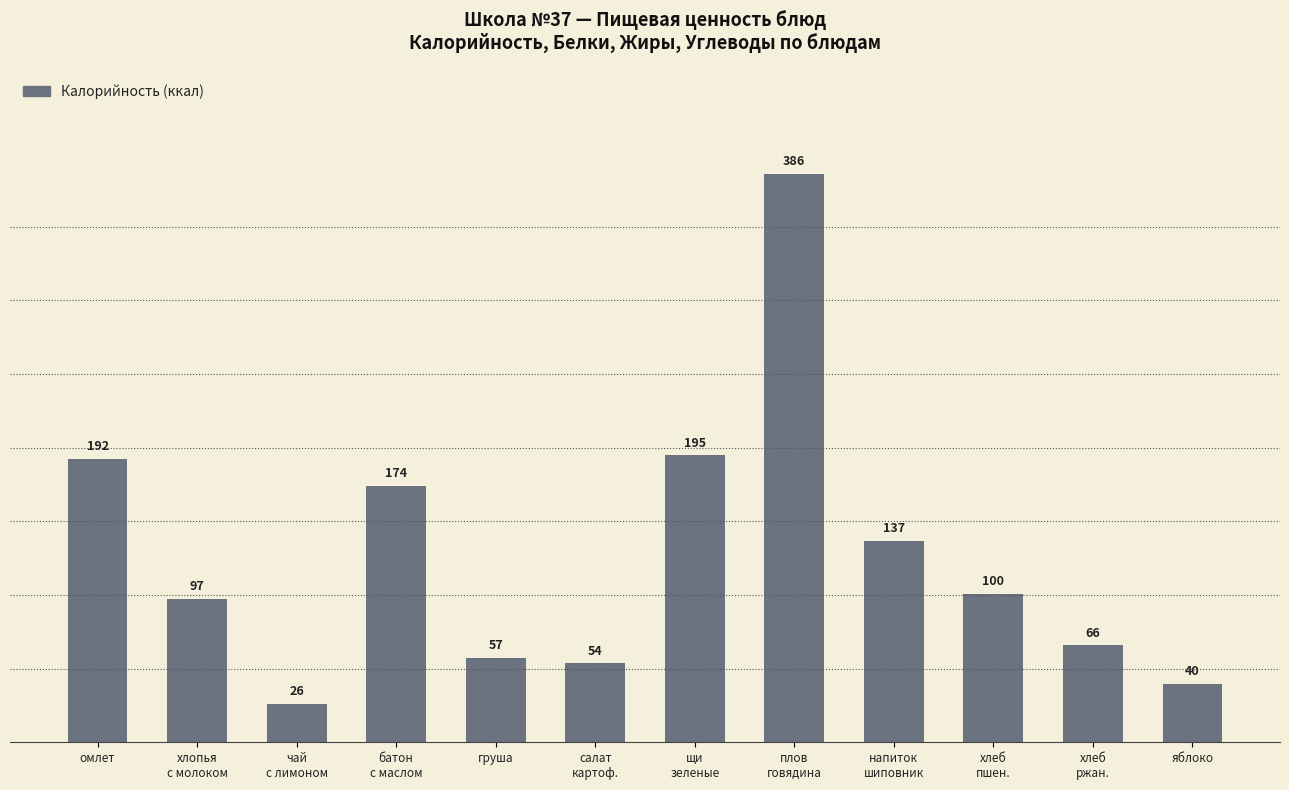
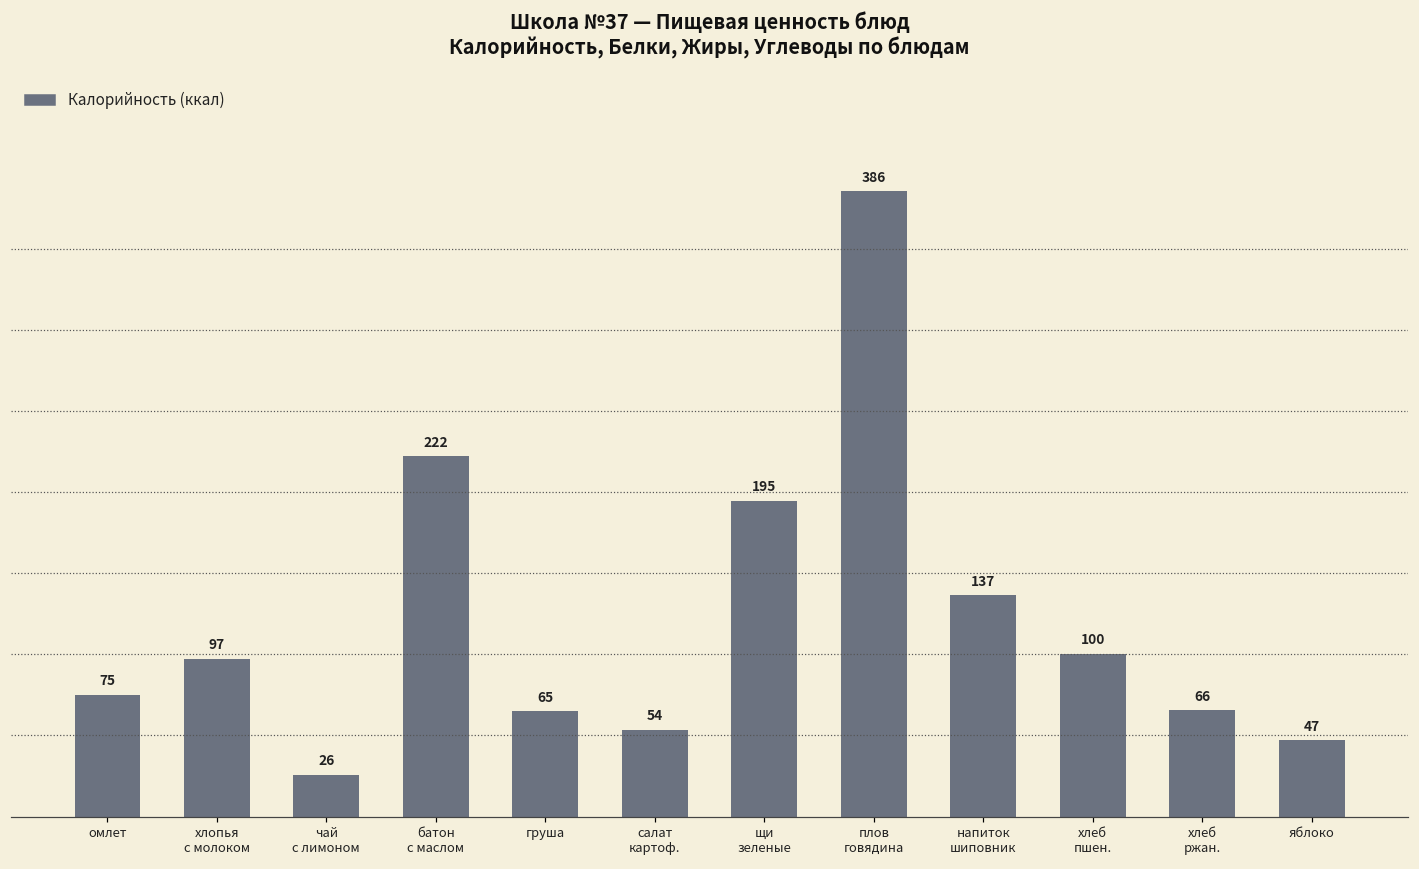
омлет: 192 -> 75
батон с маслом: 174 -> 222
груша: 57 -> 65
яблоко: 40 -> 47
